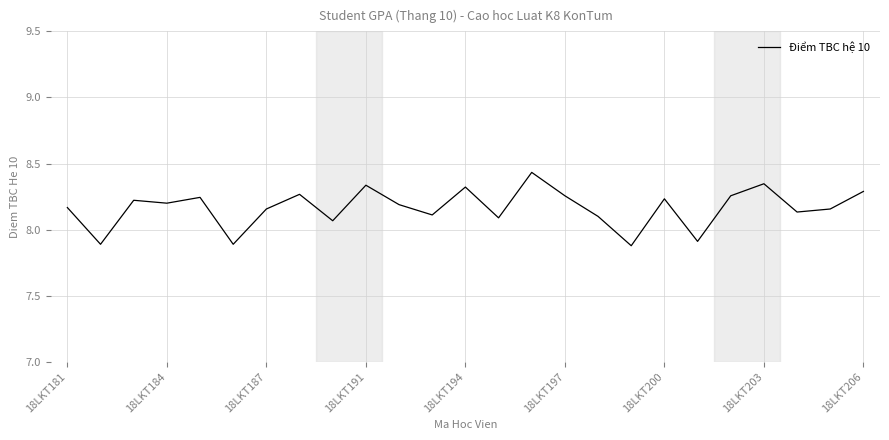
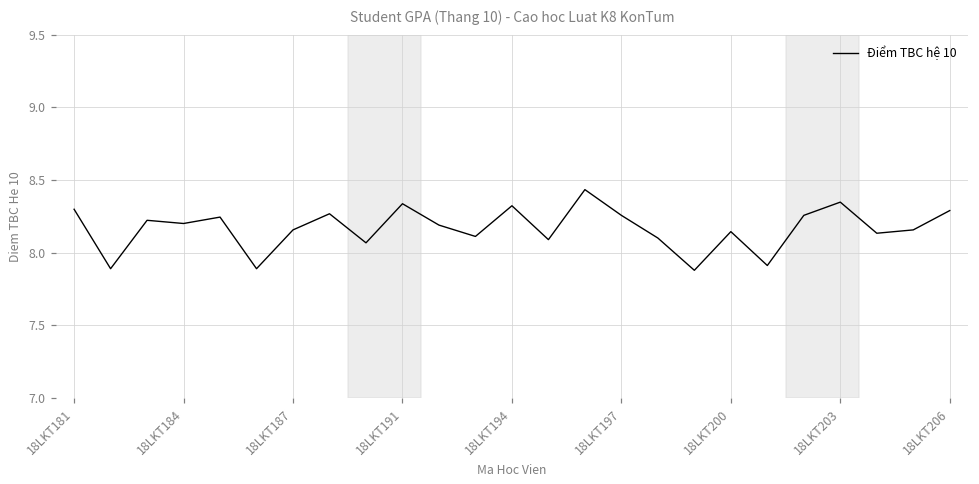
18LKT181: 8.17 -> 8.30
18LKT200: 8.23 -> 8.14
